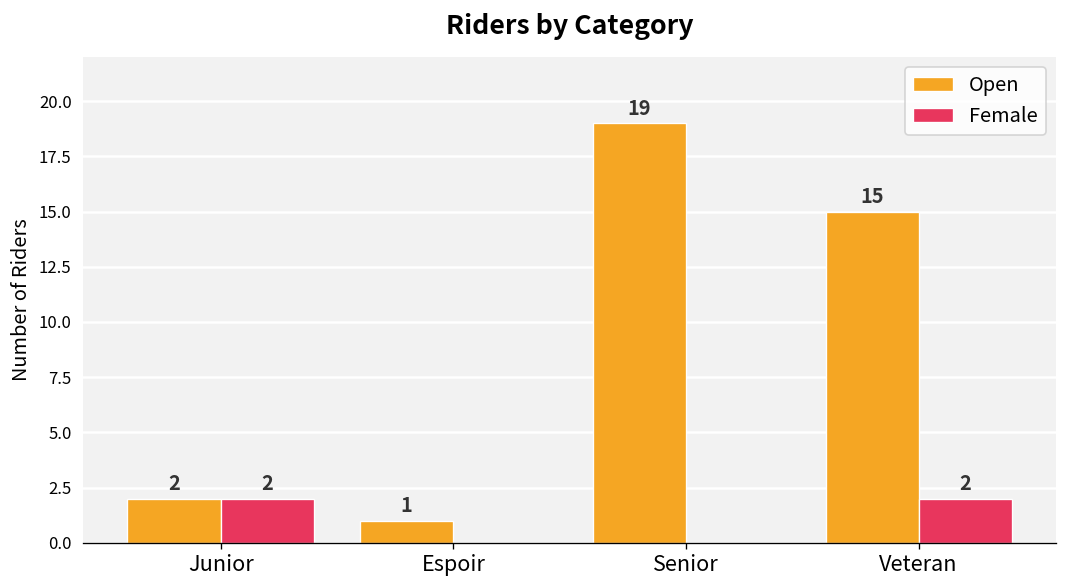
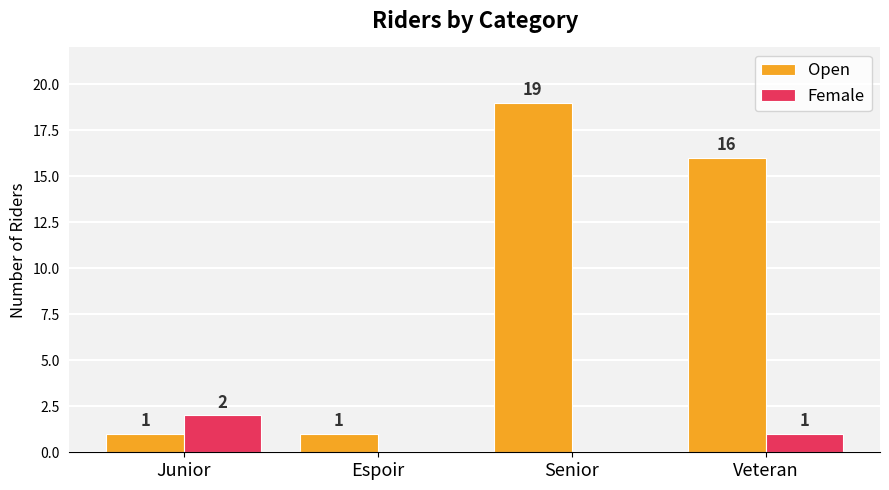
Open, Junior: 2 -> 1
Open, Veteran: 15 -> 16
Female, Veteran: 2 -> 1
